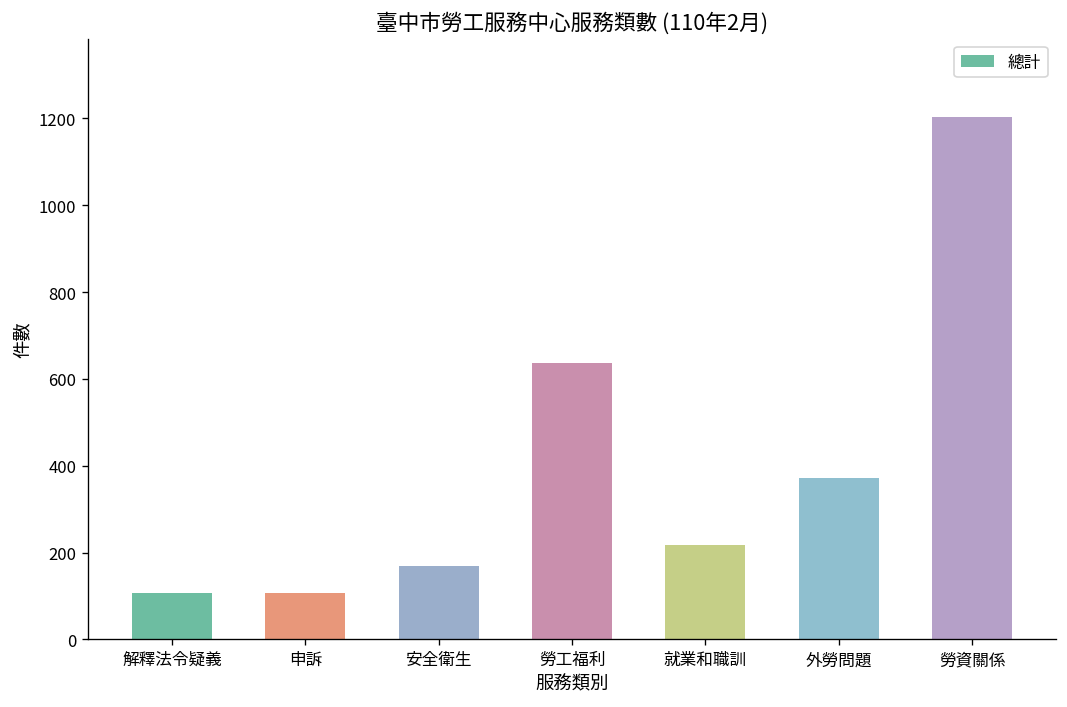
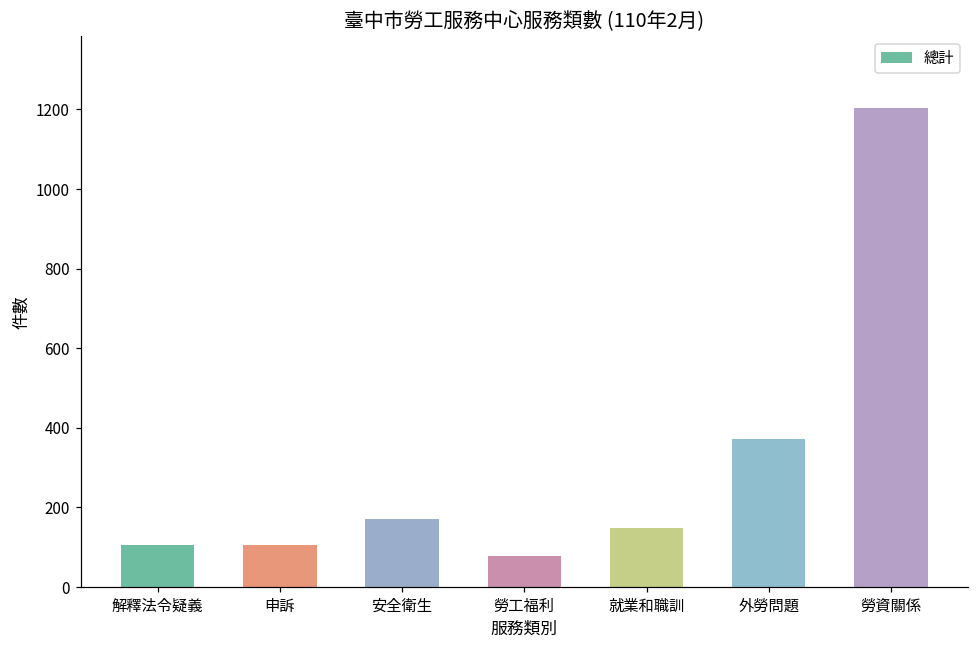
勞工福利: 640 -> 80
就業和職訓: 220 -> 150
